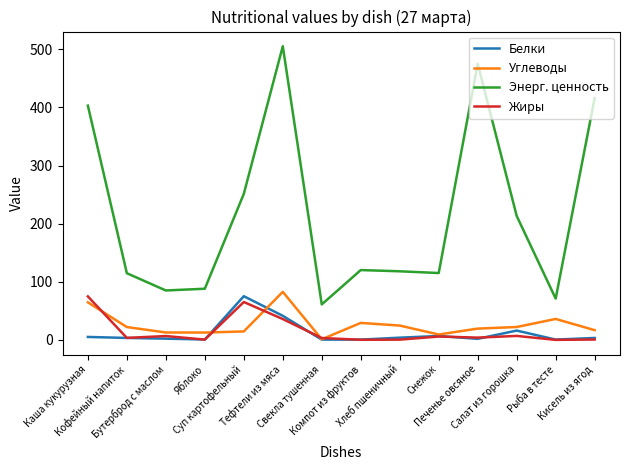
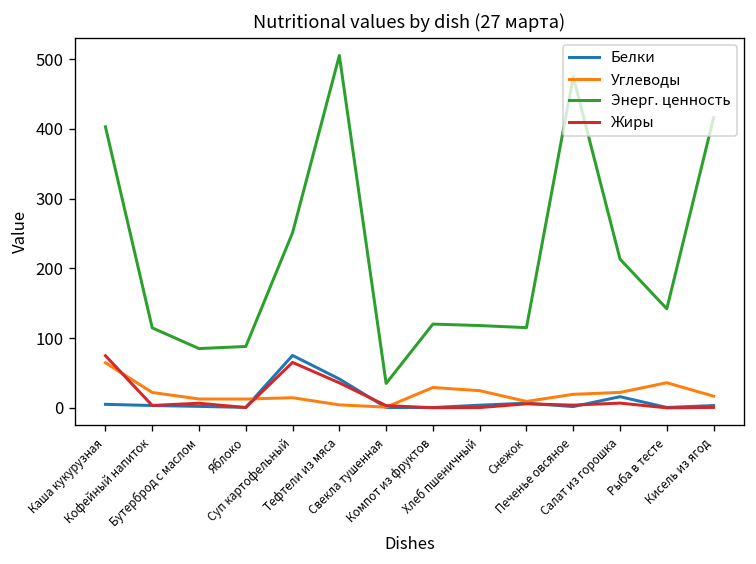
Углеводы, Тефтели из мяса: 80 -> 0
Энерг. ценность, Свекла тушенная: 60 -> 40
Энерг. ценность, Рыба в тесте: 70 -> 140
